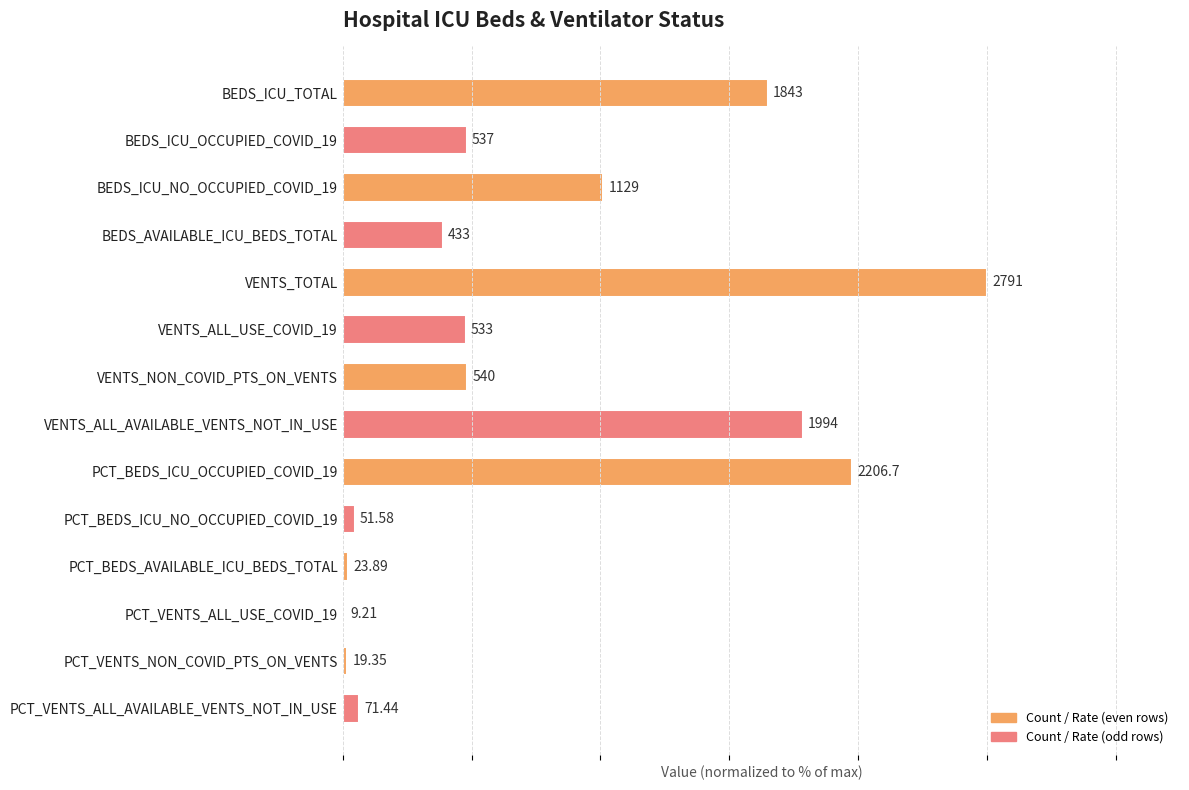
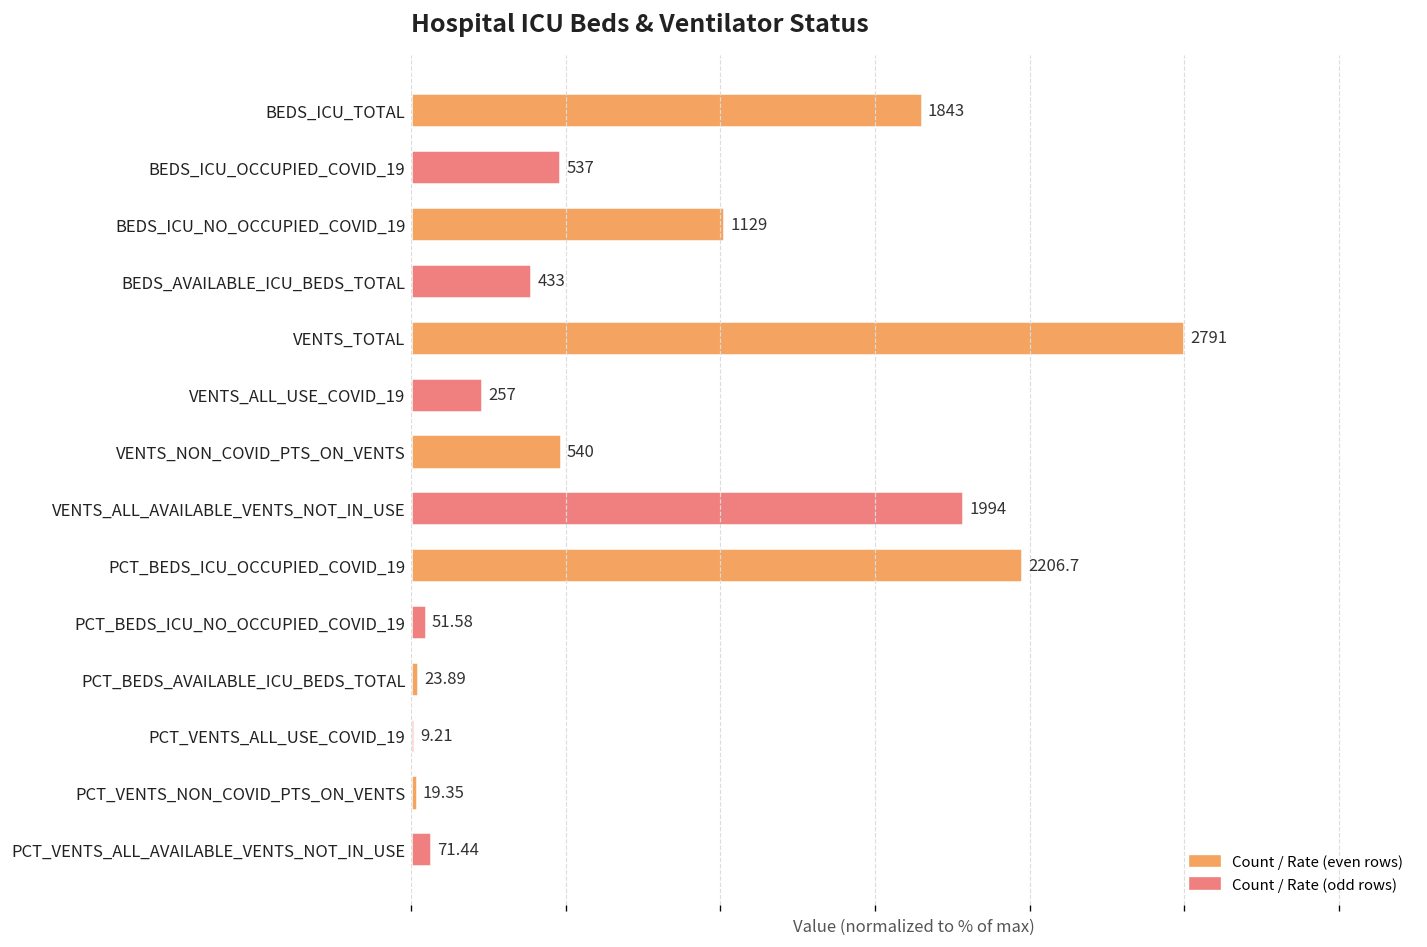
VENTS_ALL_USE_COVID_19: 533 -> 257
